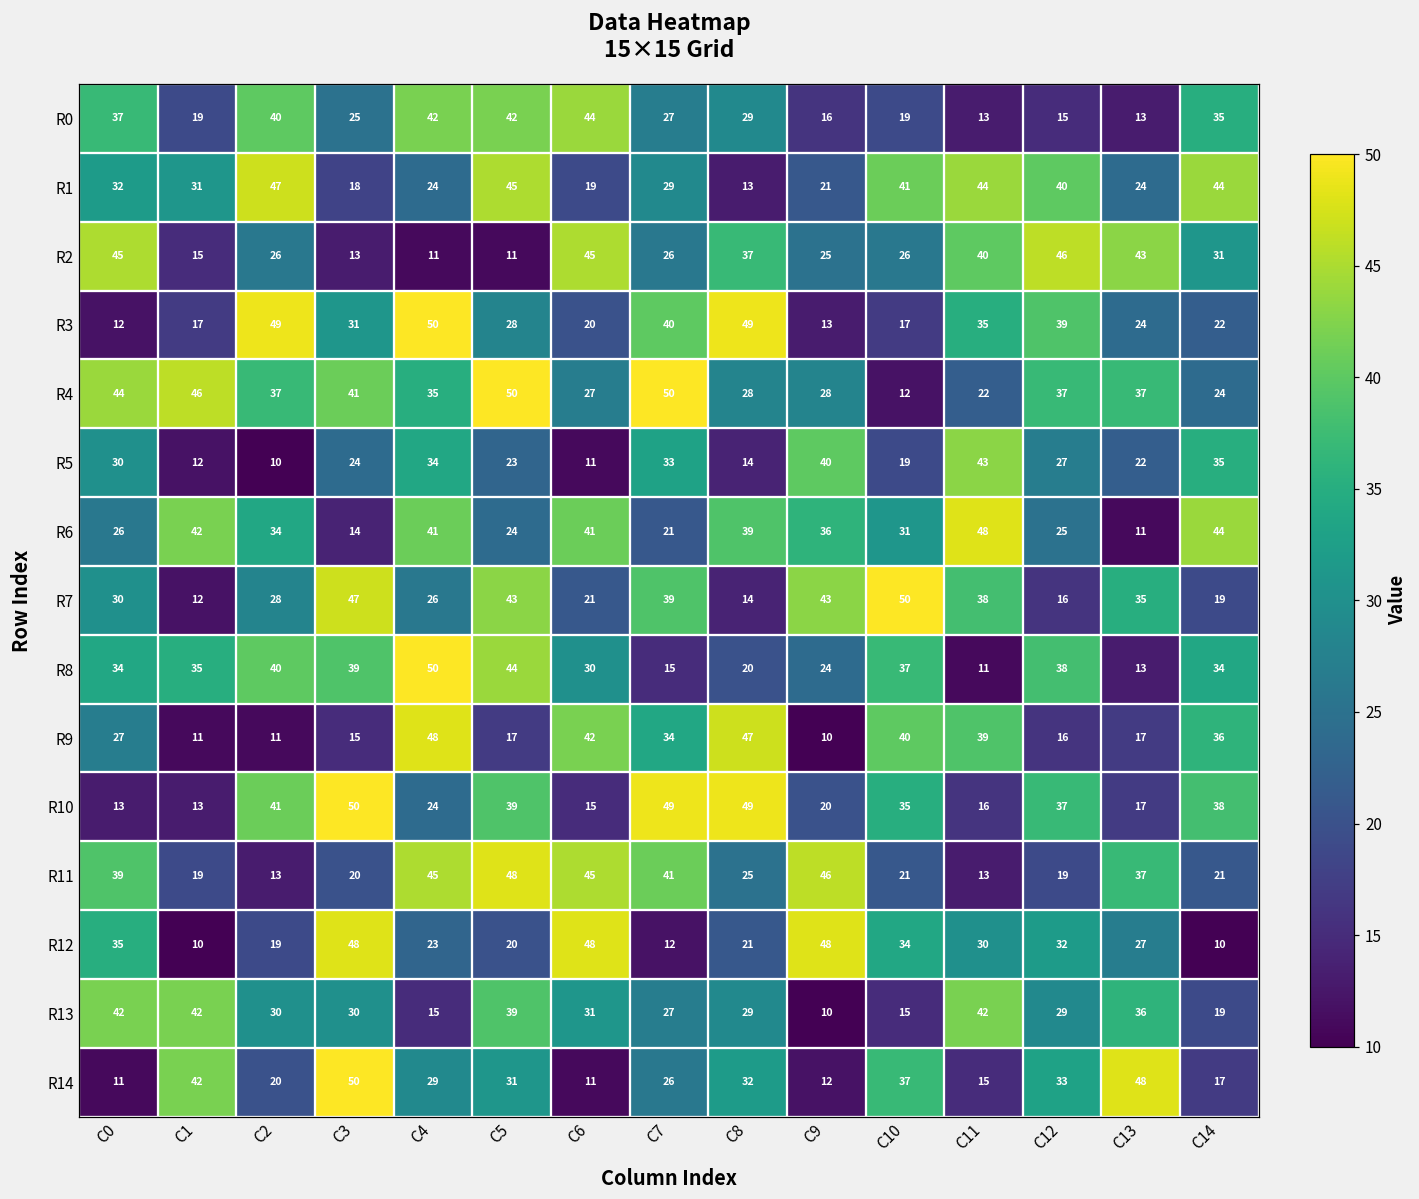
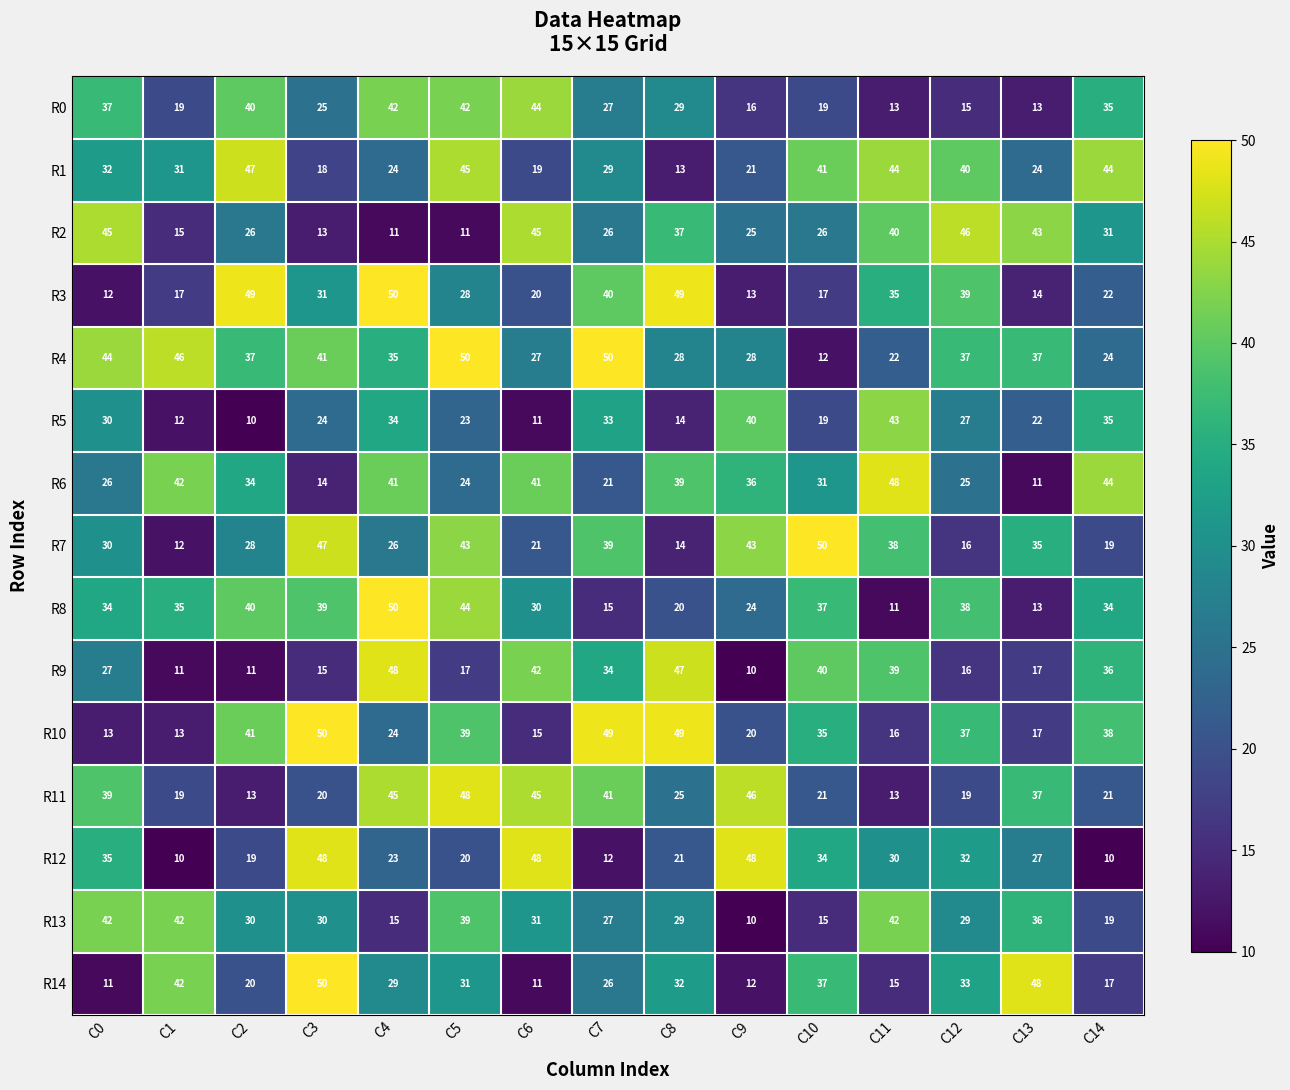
R3, C13: 24 -> 14
